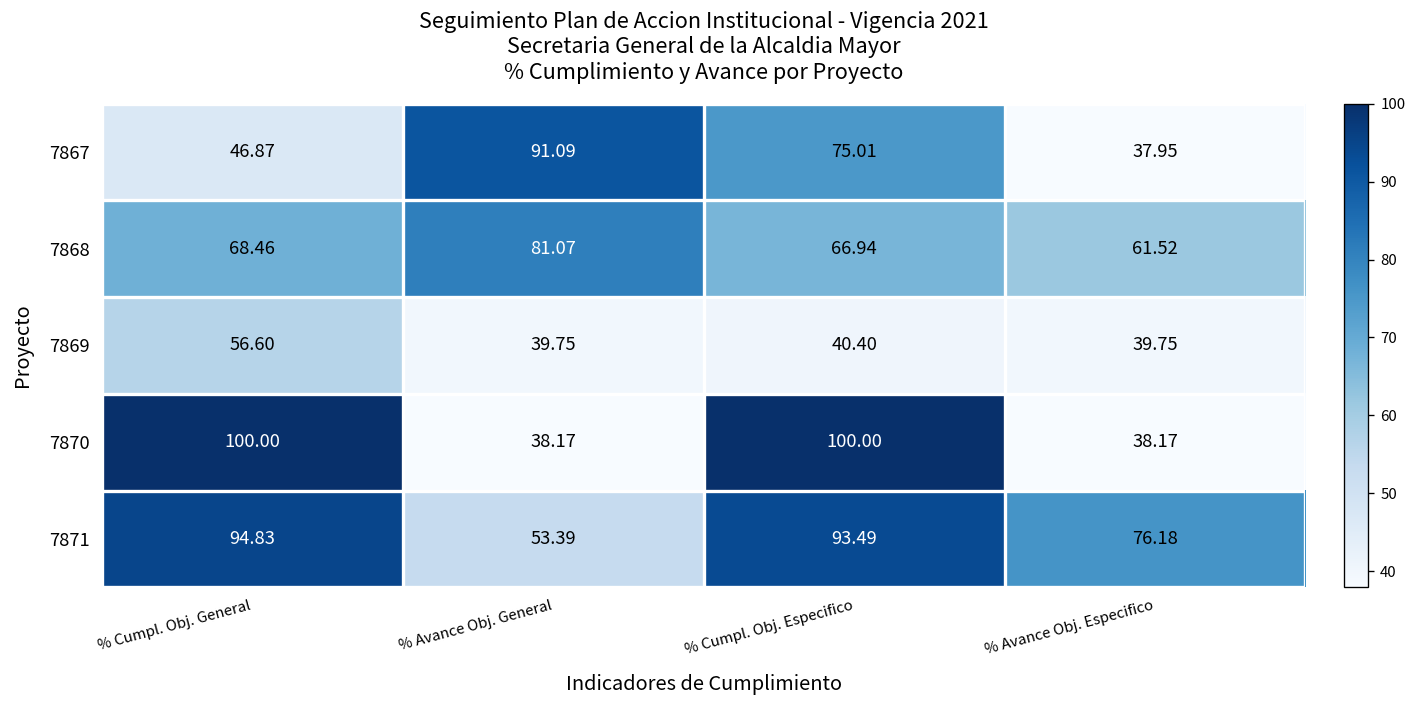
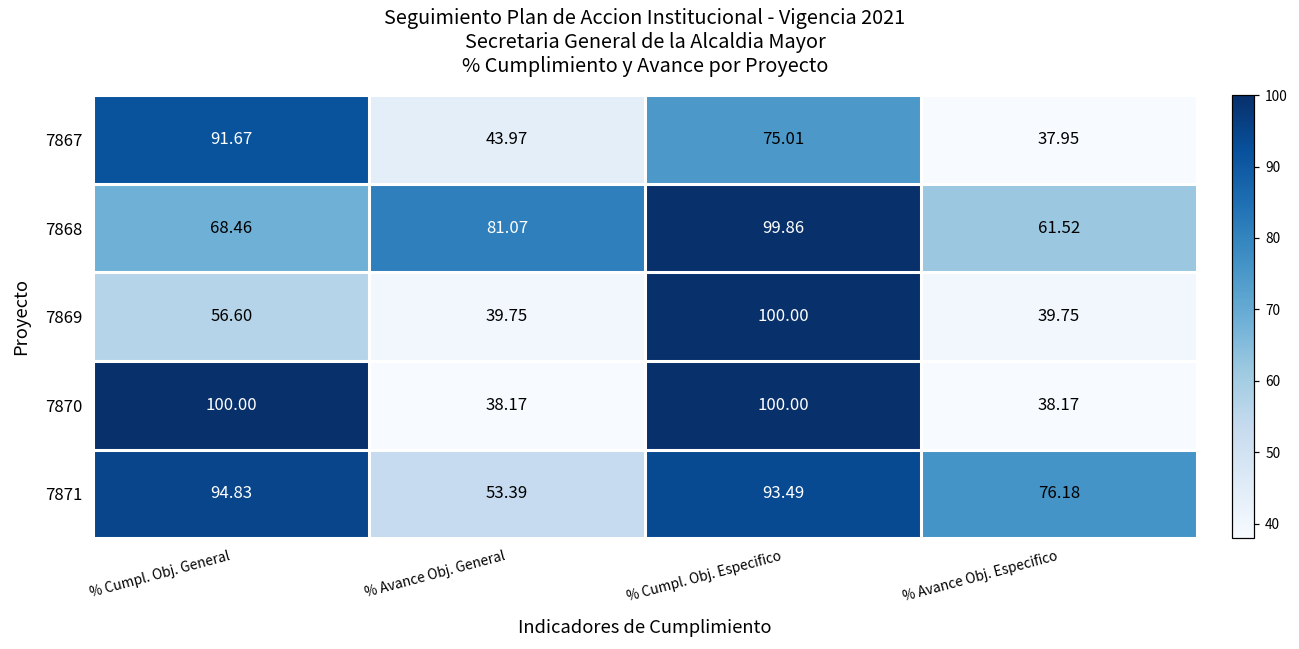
7867, % Cumpl. Obj. General: 46.87 -> 91.67
7867, % Avance Obj. General: 91.09 -> 43.97
7868, % Cumpl. Obj. Especifico: 66.94 -> 99.86
7869, % Cumpl. Obj. Especifico: 40.40 -> 100.00
